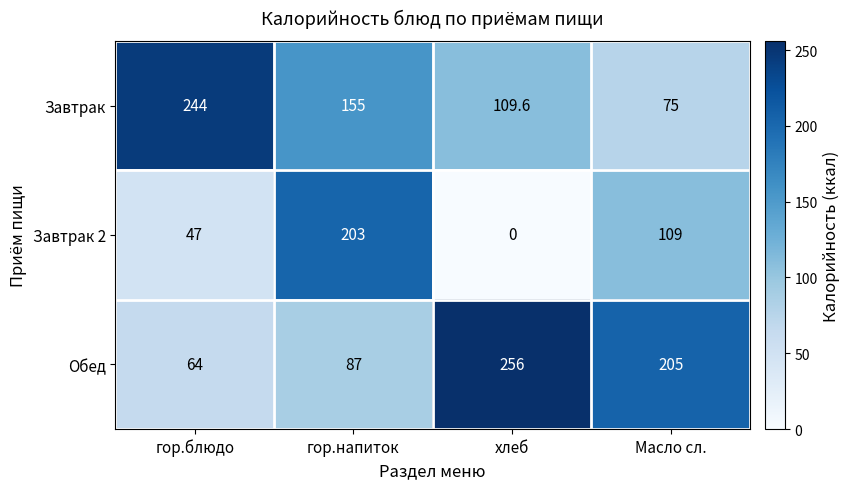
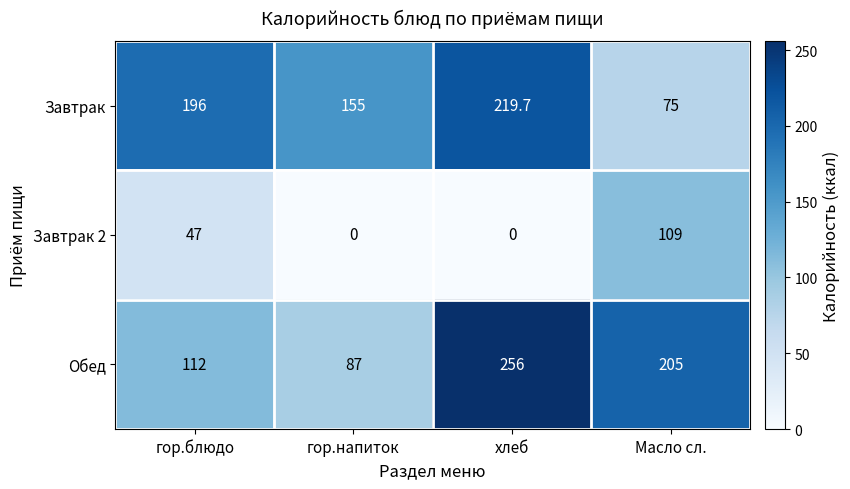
Завтрак, гор.блюдо: 244 -> 196
Завтрак, хлеб: 109.6 -> 219.7
Завтрак 2, гор.напиток: 203 -> 0
Обед, гор.блюдо: 64 -> 112
